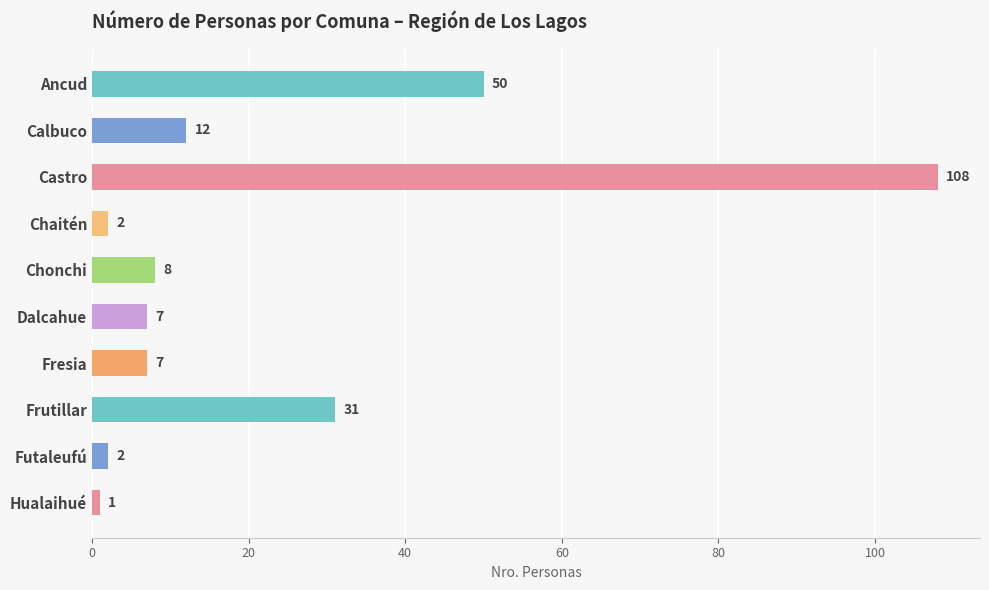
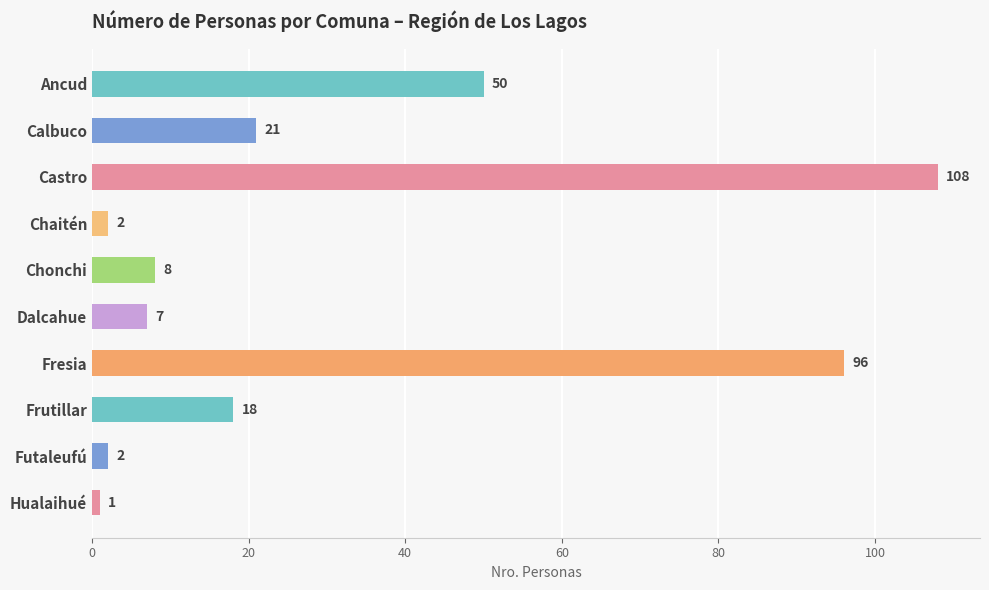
Calbuco: 12 -> 21
Fresia: 7 -> 96
Frutillar: 31 -> 18
